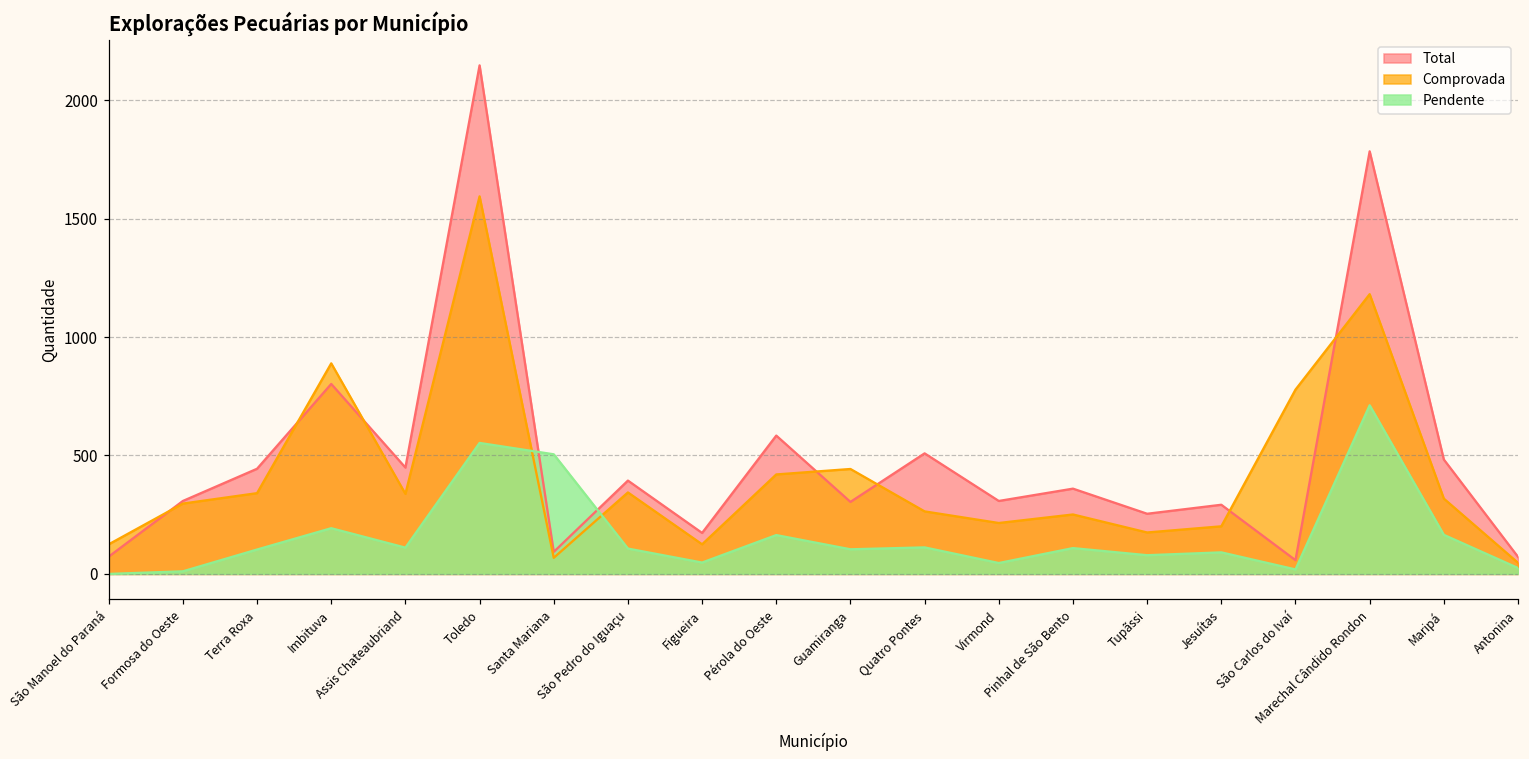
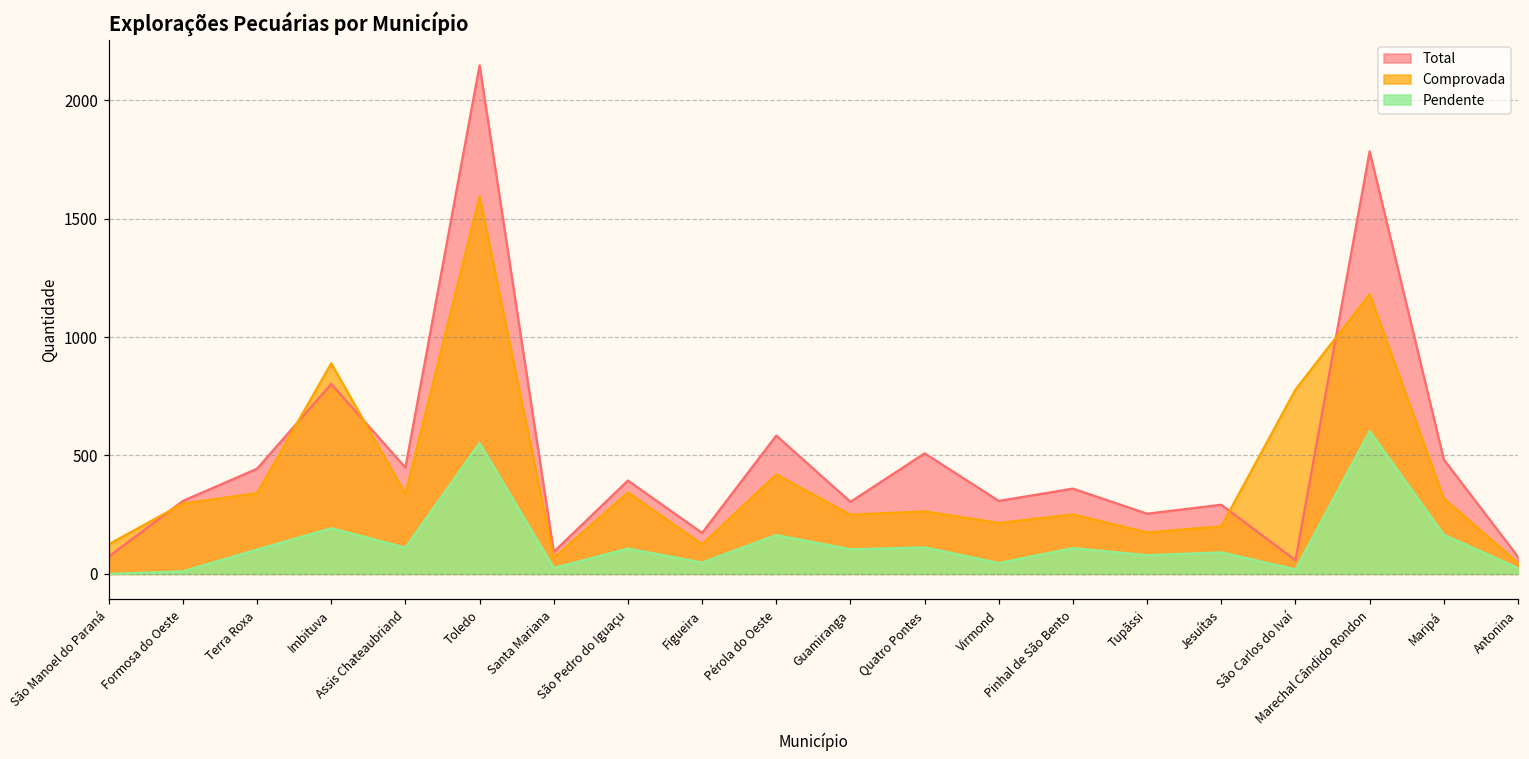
Pendente, Santa Mariana: 510 -> 30
Comprovada, Guamiranga: 440 -> 250
Pendente, Marechal Cândido Rondon: 710 -> 600
